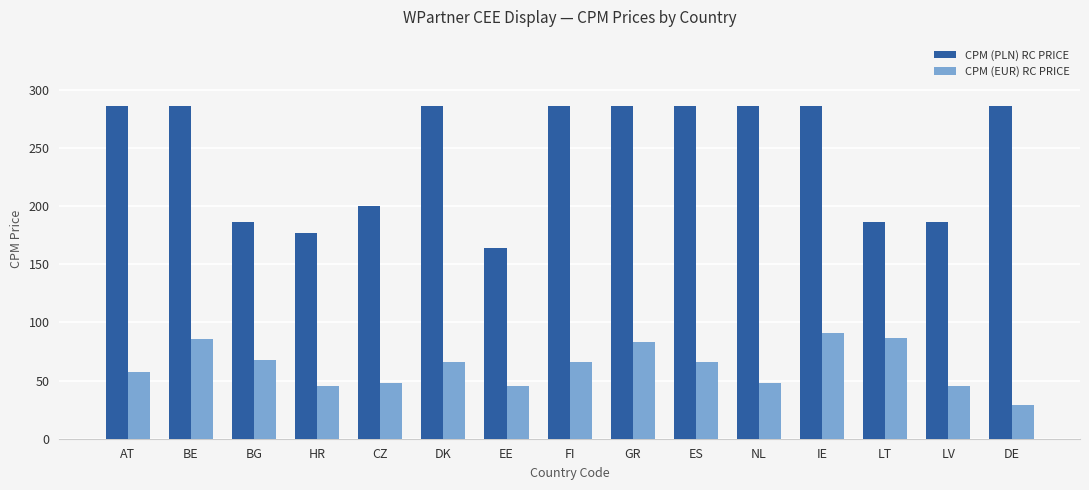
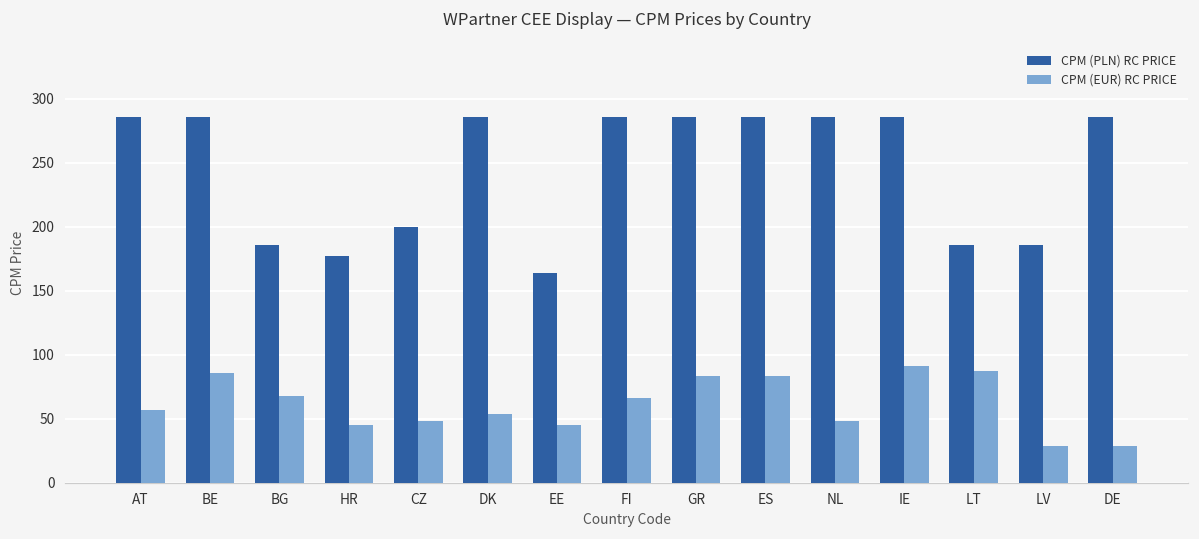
CPM (EUR) RC PRICE, DK: 66 -> 54
CPM (EUR) RC PRICE, ES: 66 -> 83
CPM (EUR) RC PRICE, LV: 45 -> 29
